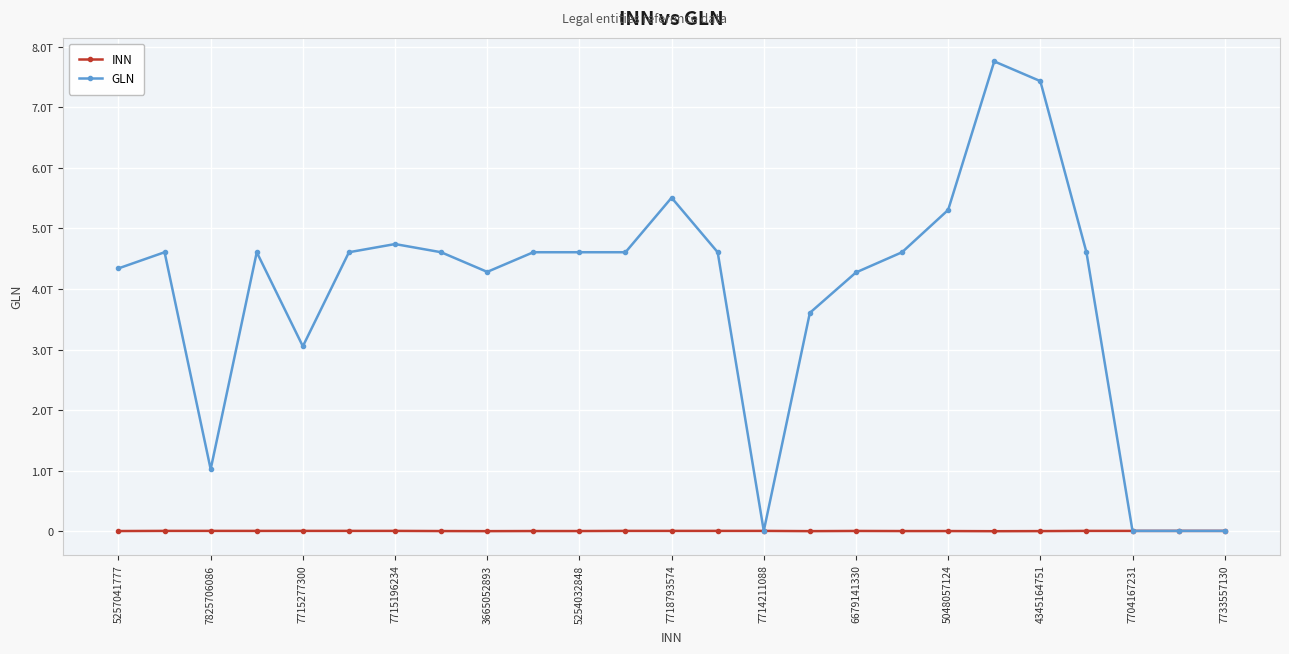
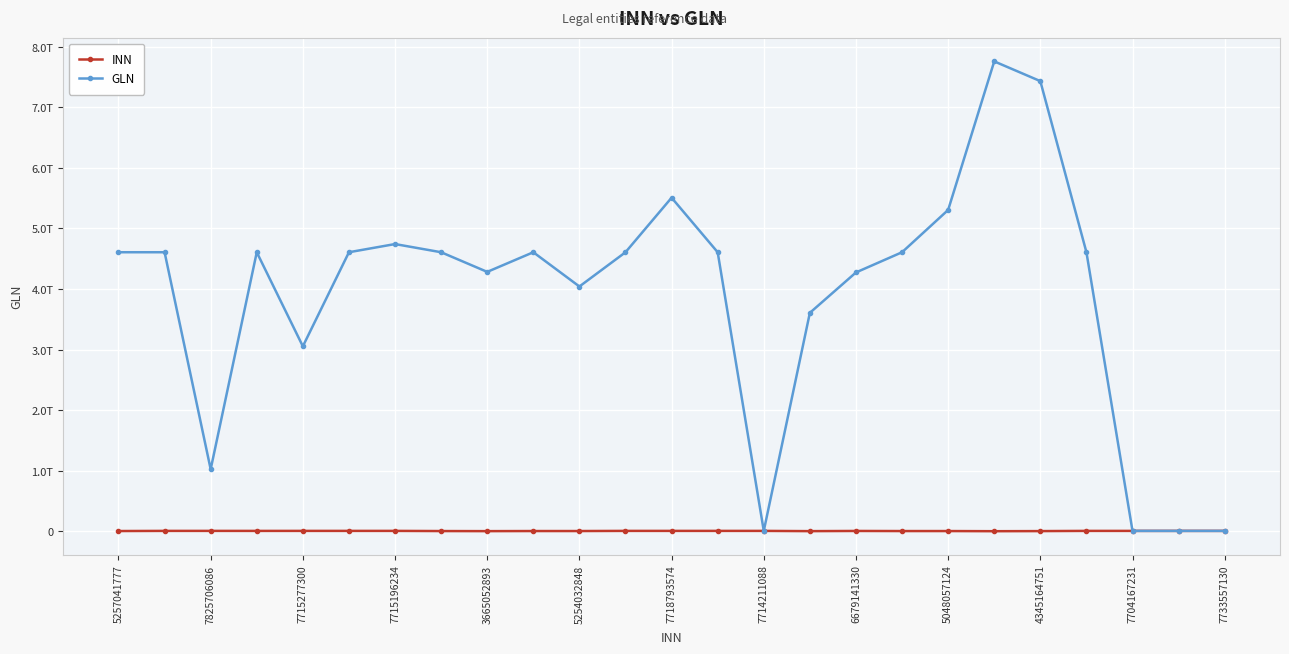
GLN, 5257041777: 4.3T -> 4.6T
GLN, 5254032848: 4.6T -> 4.0T
